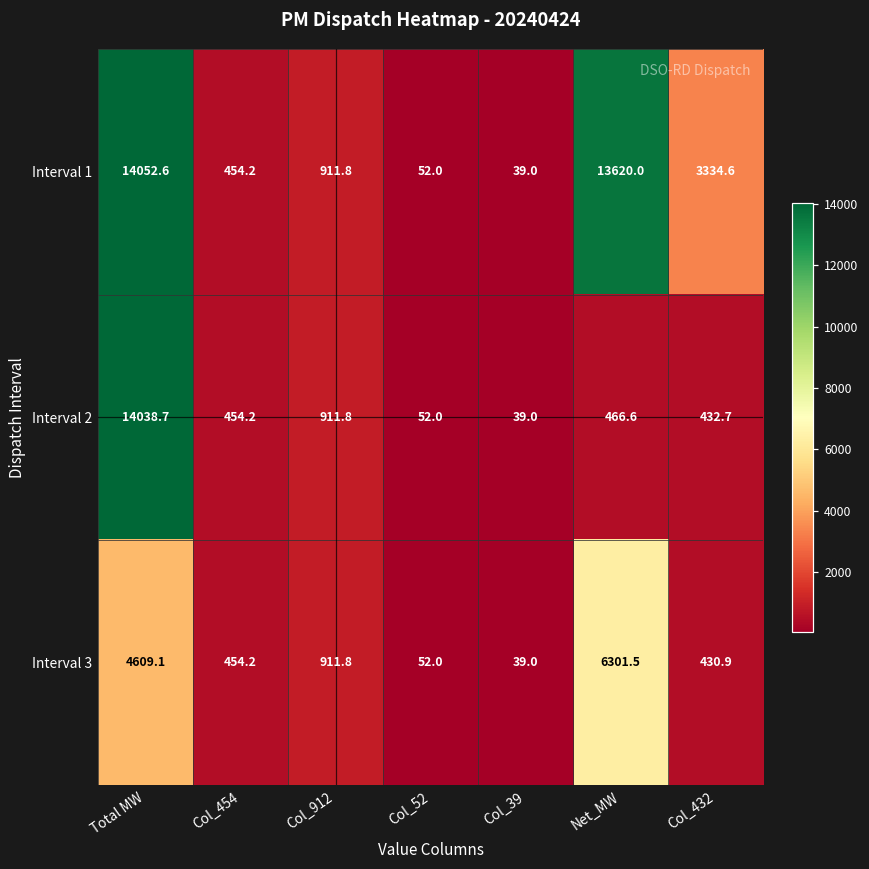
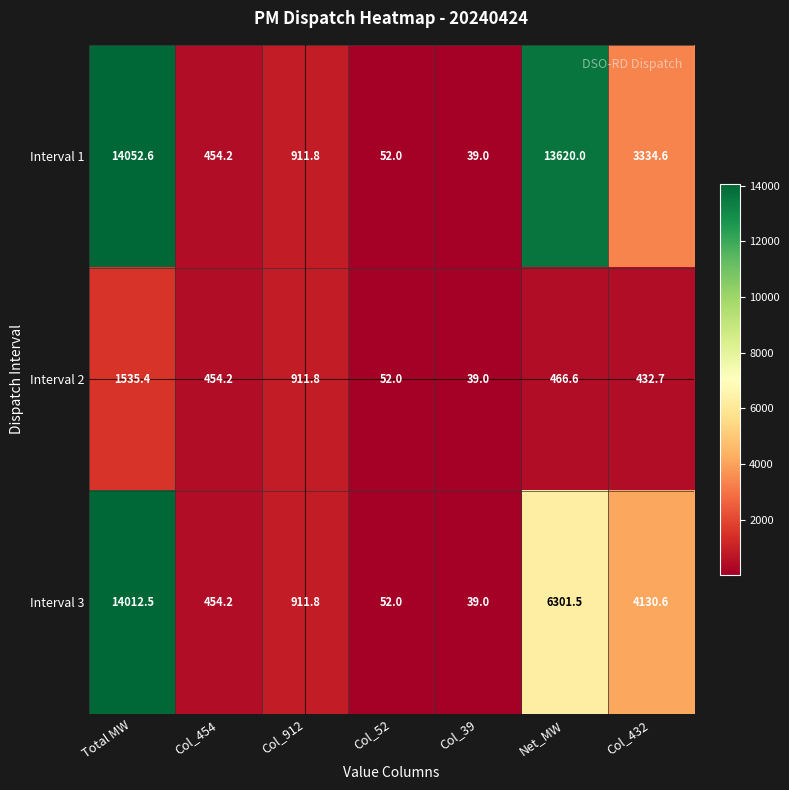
Interval 2, Total MW: 14038.7 -> 1535.4
Interval 3, Total MW: 4609.1 -> 14012.5
Interval 3, Col_432: 430.9 -> 4130.6
